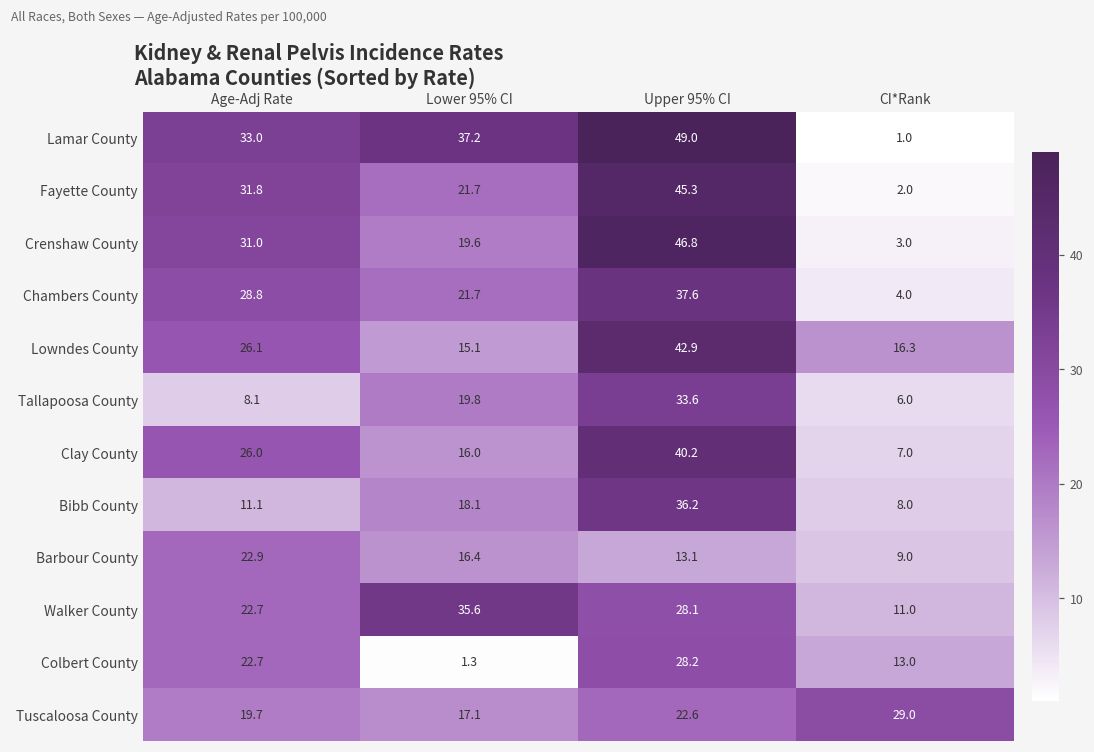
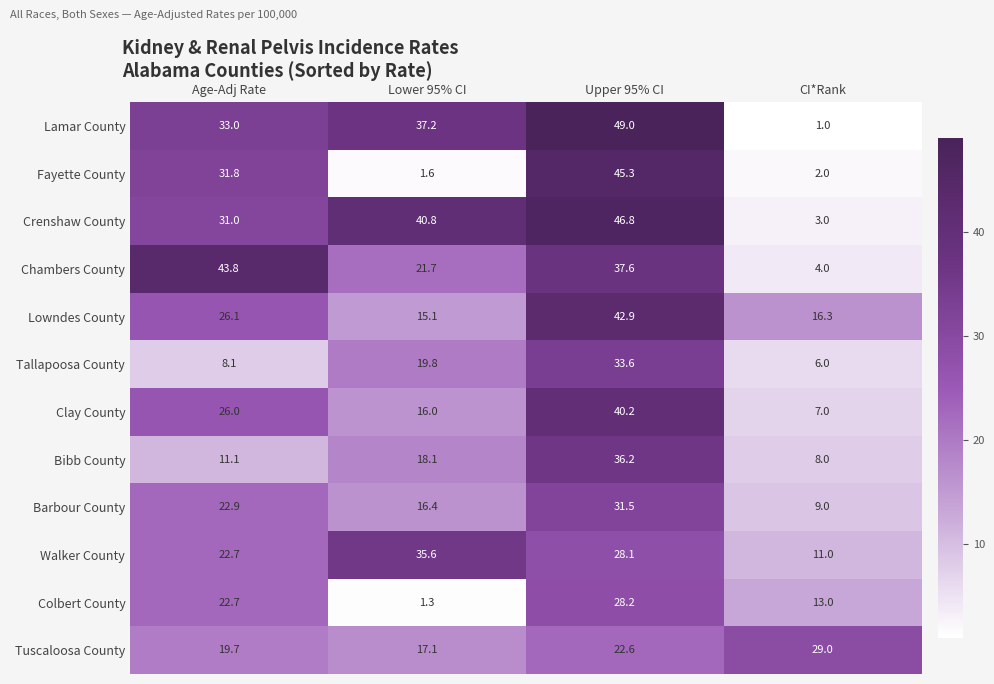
Fayette County, Lower 95% CI: 21.7 -> 1.6
Crenshaw County, Lower 95% CI: 19.6 -> 40.8
Chambers County, Age-Adj Rate: 28.8 -> 43.8
Barbour County, Upper 95% CI: 13.1 -> 31.5
